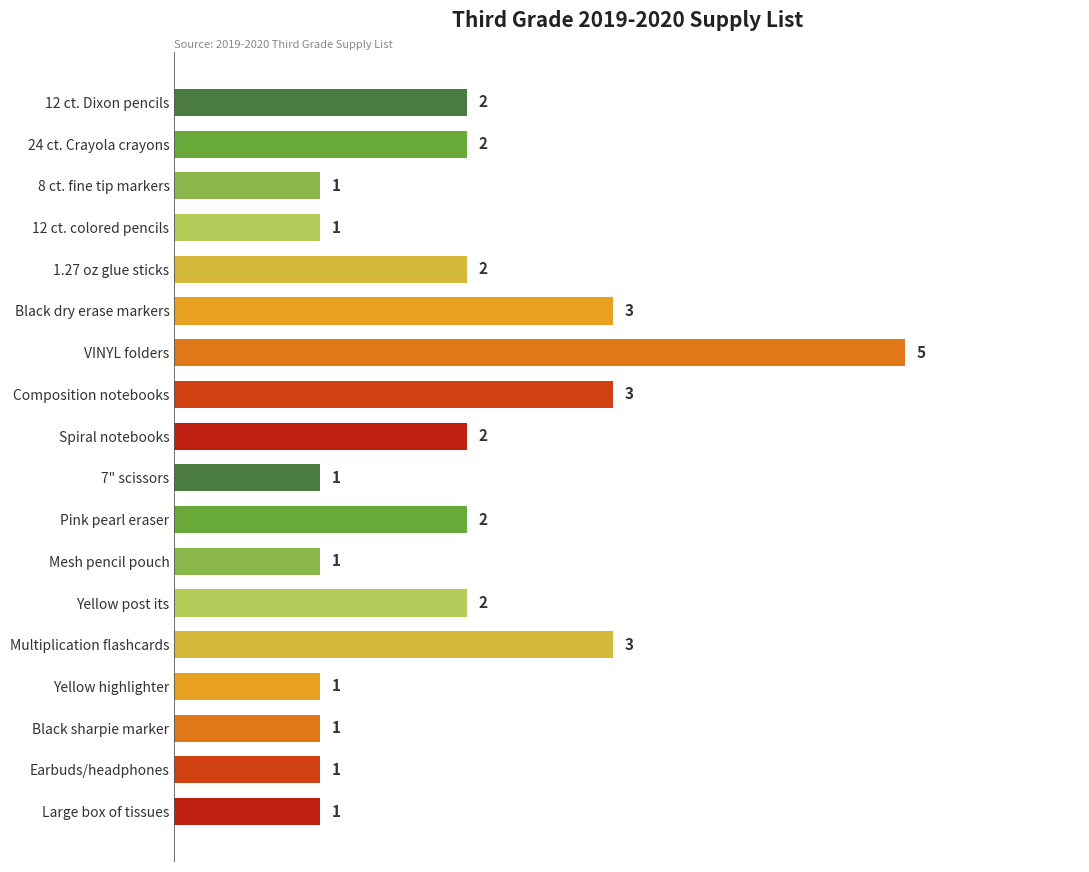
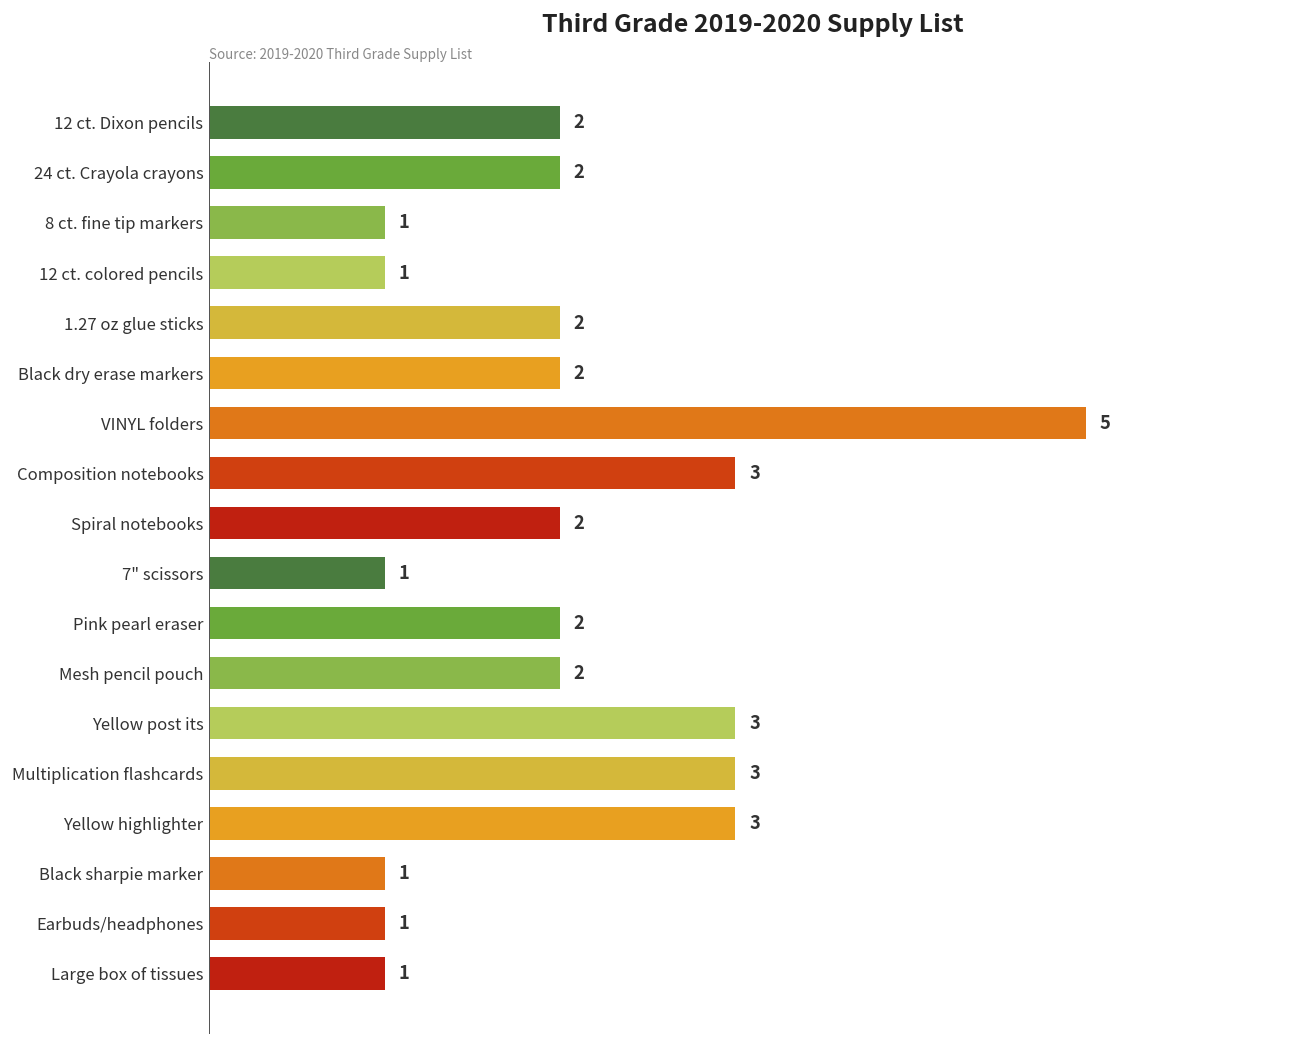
Black dry erase markers: 3 -> 2
Mesh pencil pouch: 1 -> 2
Yellow post its: 2 -> 3
Yellow highlighter: 1 -> 3
